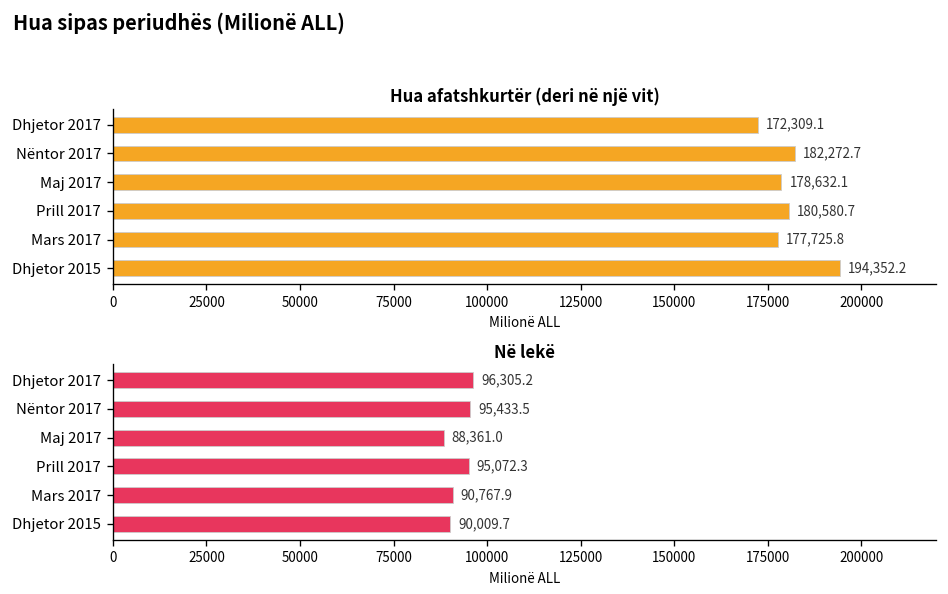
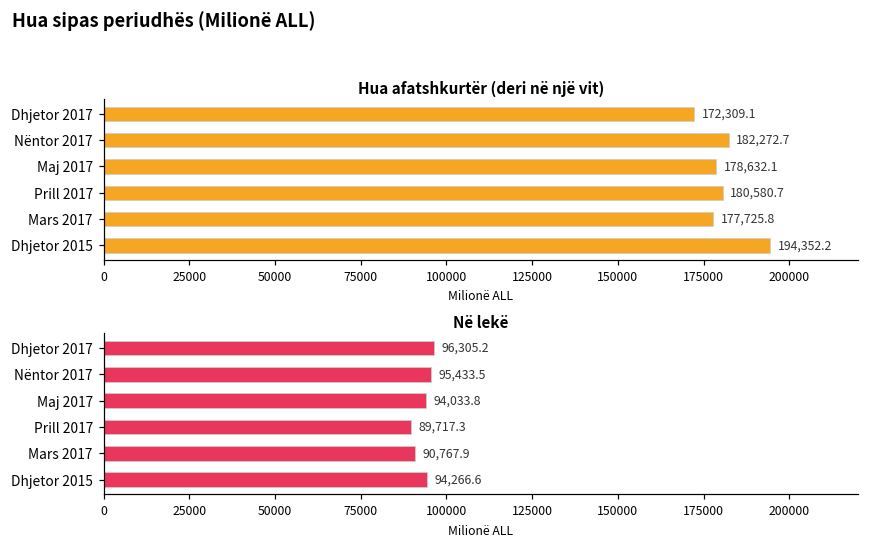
Në lekë, Maj 2017: 88,361.0 -> 94,033.8
Në lekë, Prill 2017: 95,072.3 -> 89,717.3
Në lekë, Dhjetor 2015: 90,009.7 -> 94,266.6
